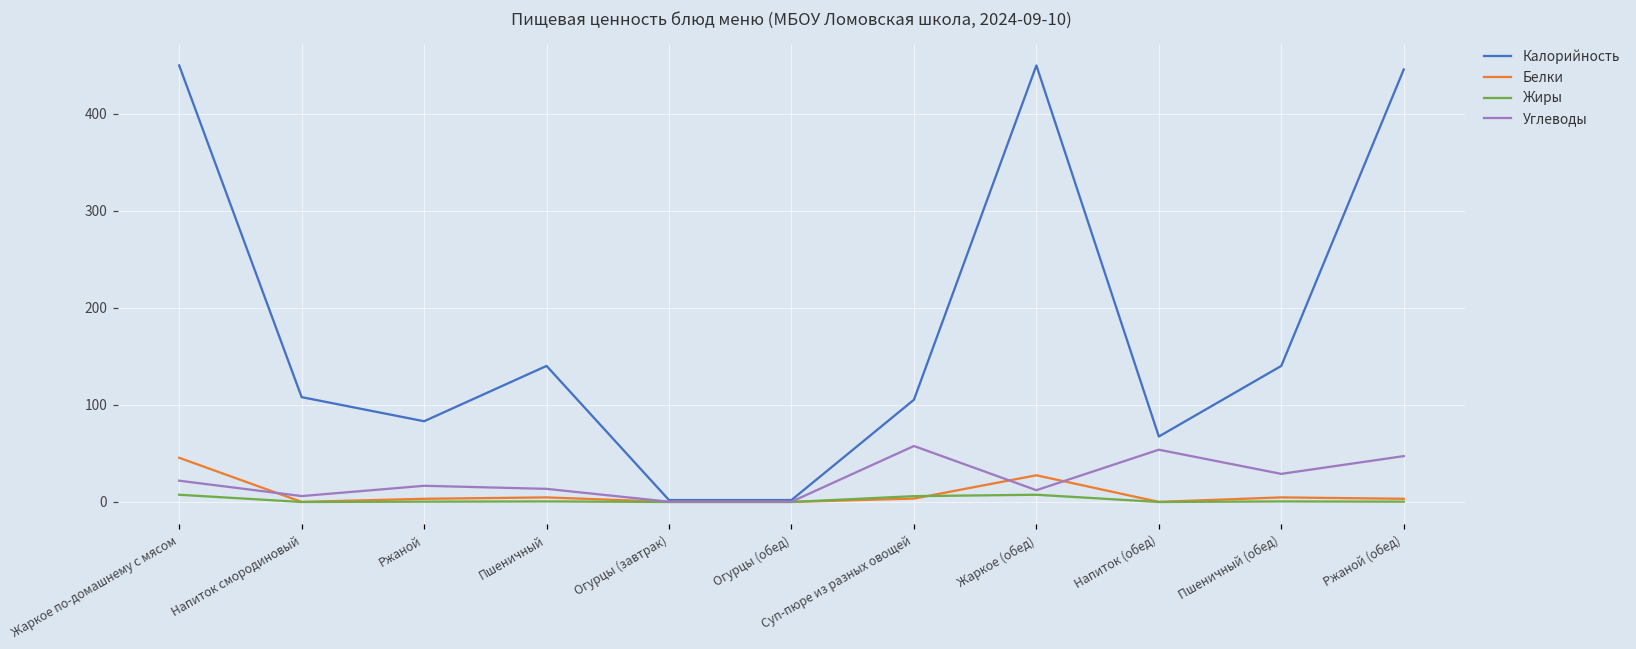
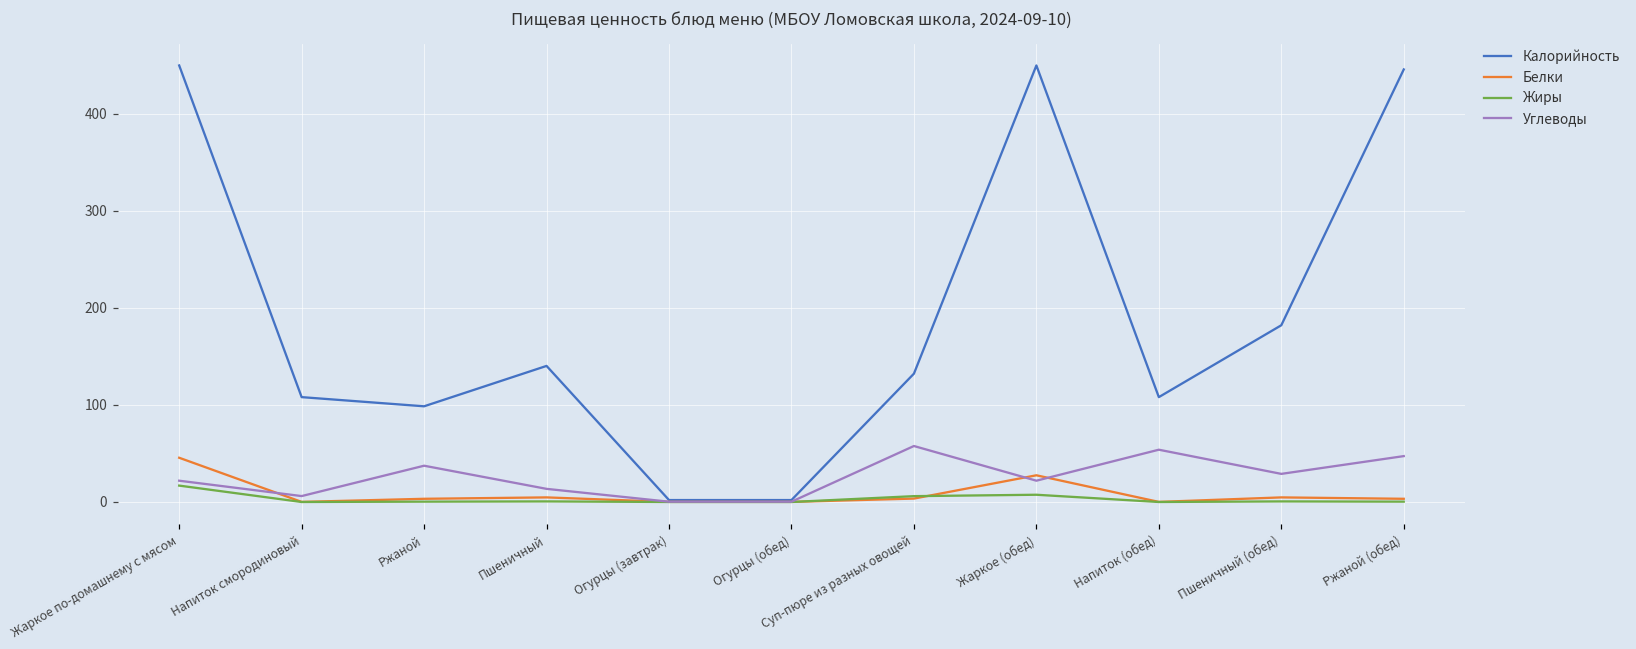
Жиры, Жаркое по-домашнему с мясом: 10 -> 20
Калорийность, Ржаной: 80 -> 100
Углеводы, Ржаной: 20 -> 40
Калорийность, Суп-пюре из разных овощей: 110 -> 130
Углеводы, Жаркое (обед): 10 -> 20
Калорийность, Напиток (обед): 70 -> 110
Калорийность, Пшеничный (обед): 140 -> 180
